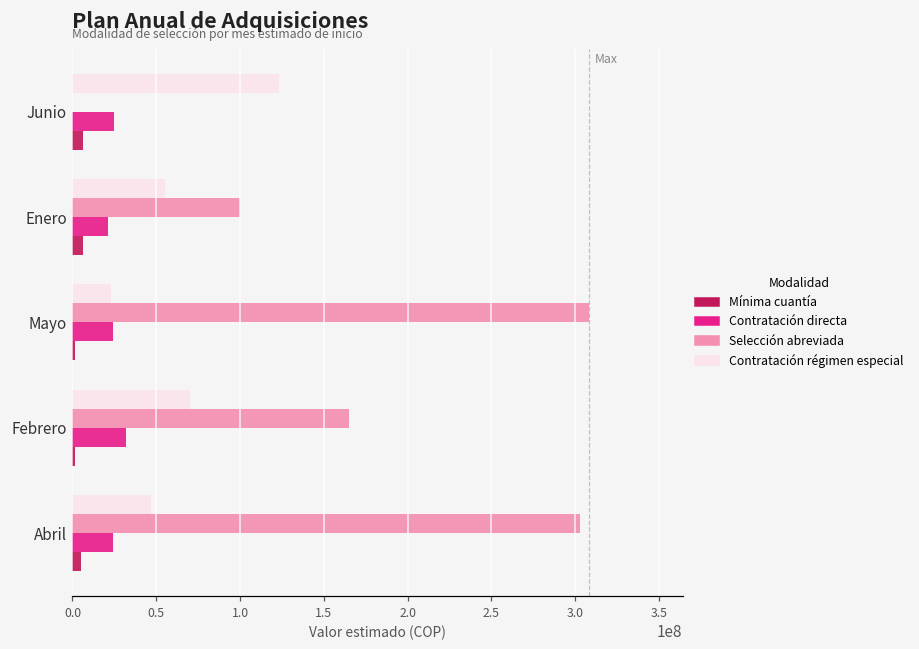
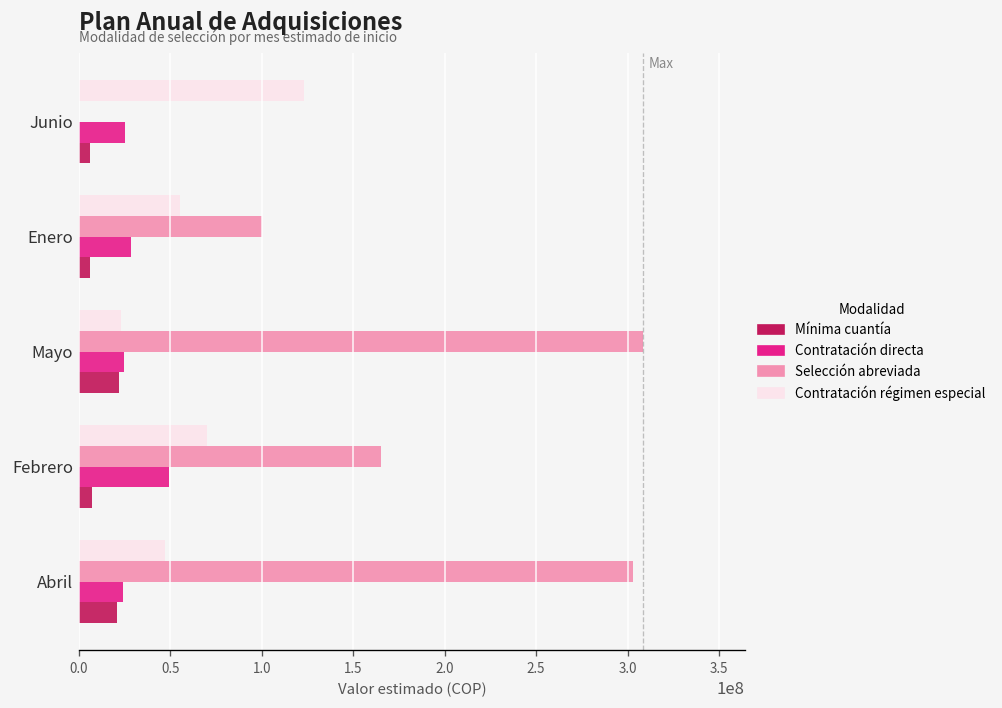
Contratación directa, Enero: 21000000 -> 28000000
Mínima cuantía, Mayo: 2000000 -> 22000000
Contratación directa, Febrero: 32000000 -> 49000000
Mínima cuantía, Febrero: 2000000 -> 7000000
Mínima cuantía, Abril: 5000000 -> 21000000
